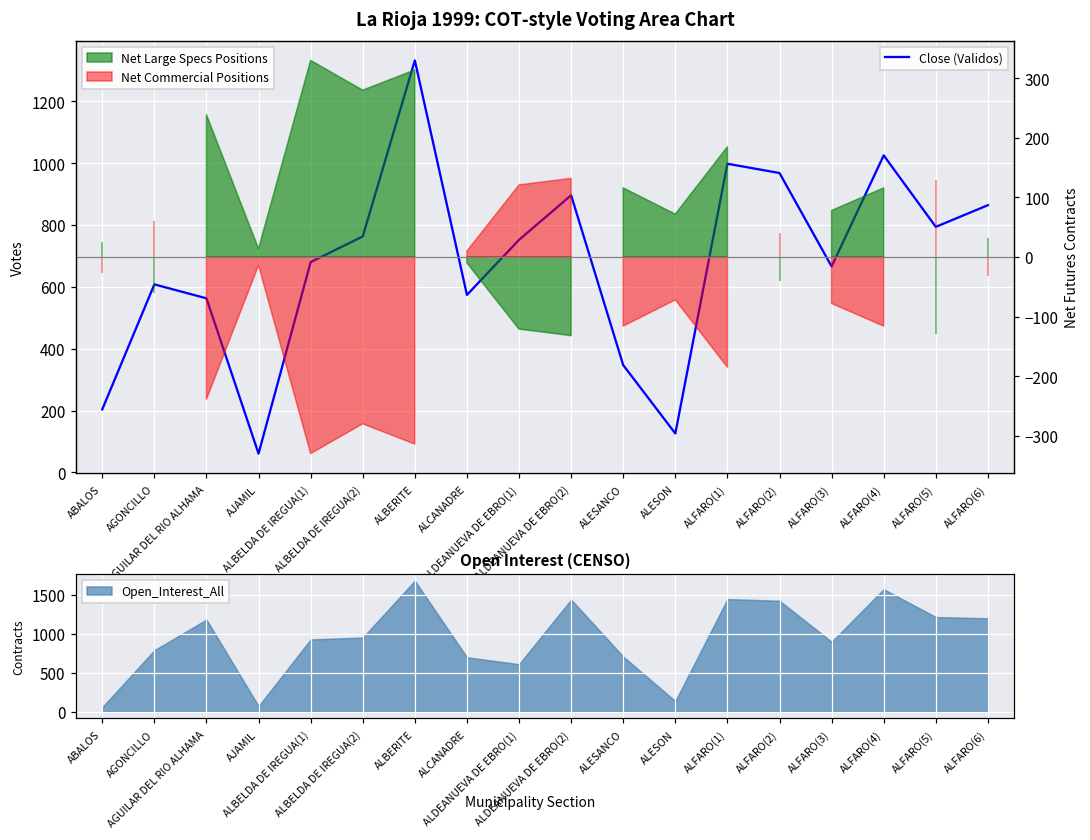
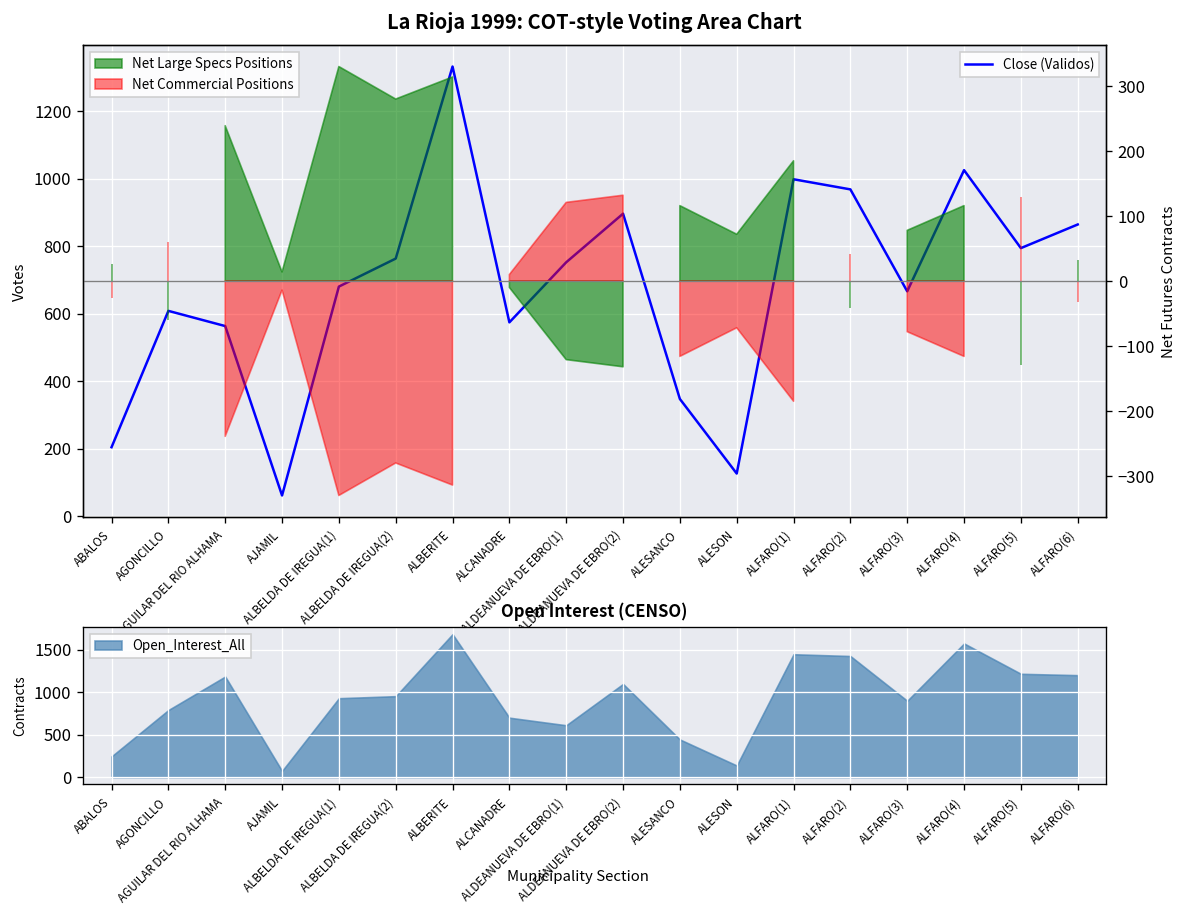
Open Interest (CENSO), ABALOS: 100 -> 200
Open Interest (CENSO), ALDEANUEVA DE EBRO(2): 1400 -> 1100
Open Interest (CENSO), ALESANCO: 700 -> 400
